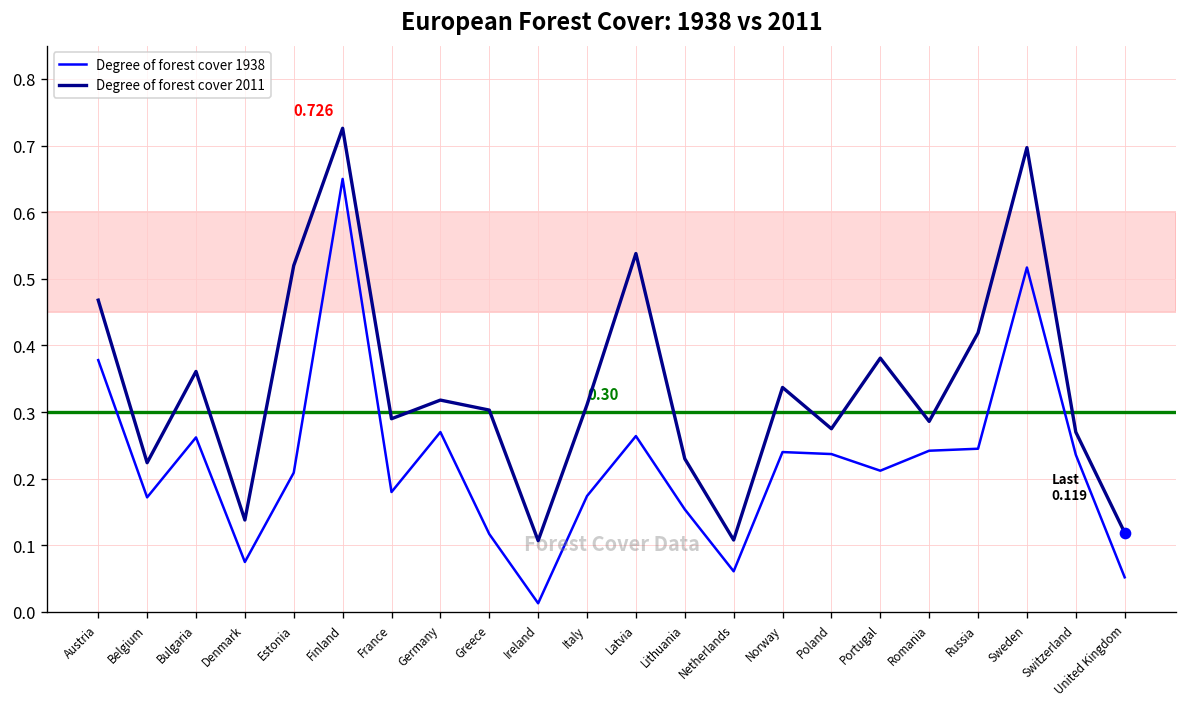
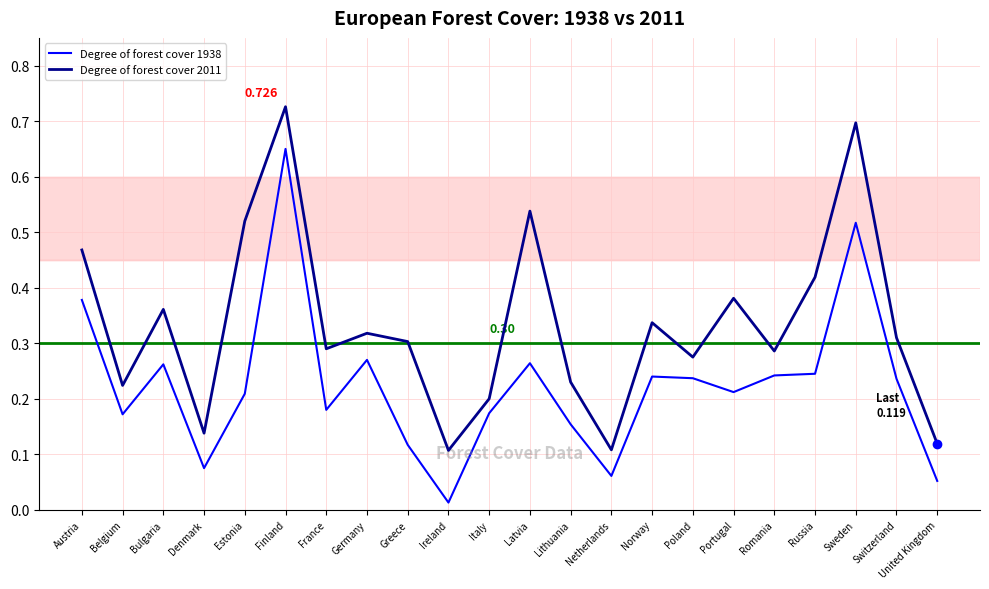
Degree of forest cover 2011, Italy: 0.31 -> 0.20
Degree of forest cover 2011, Switzerland: 0.27 -> 0.31
